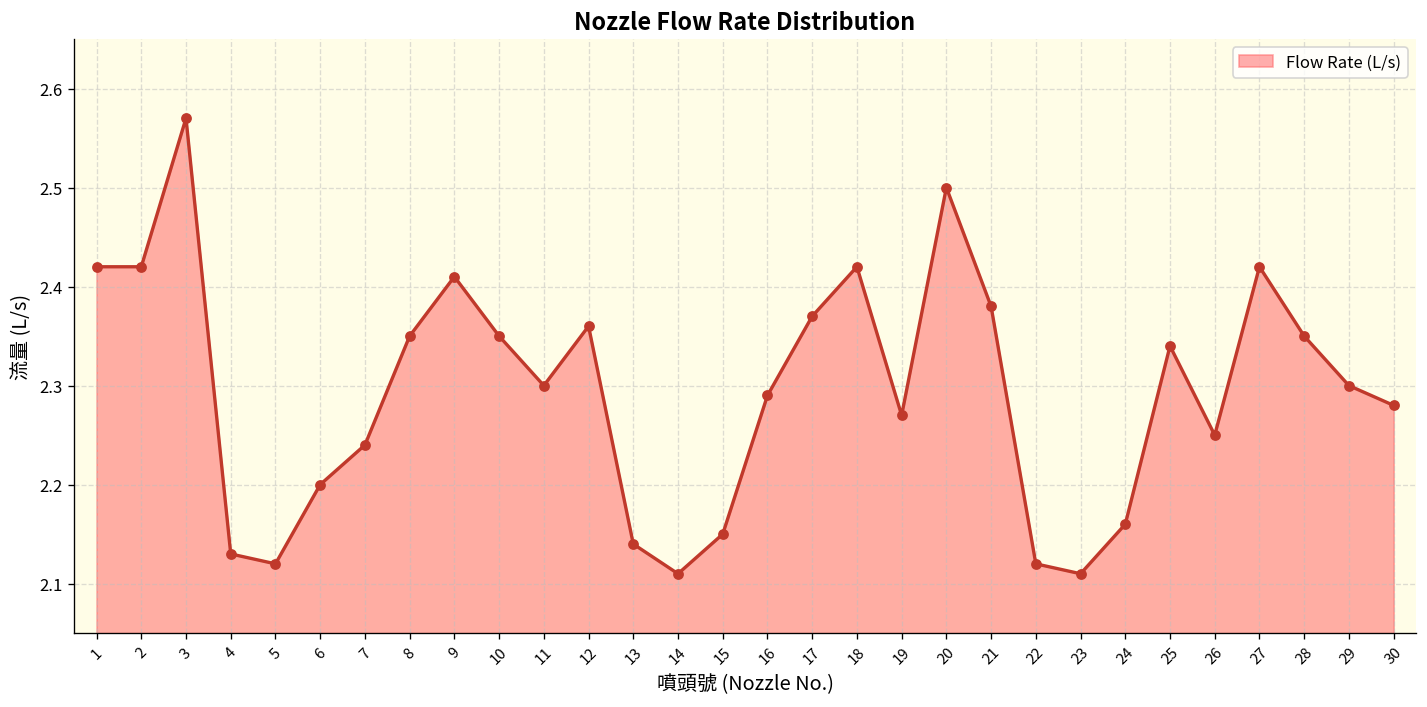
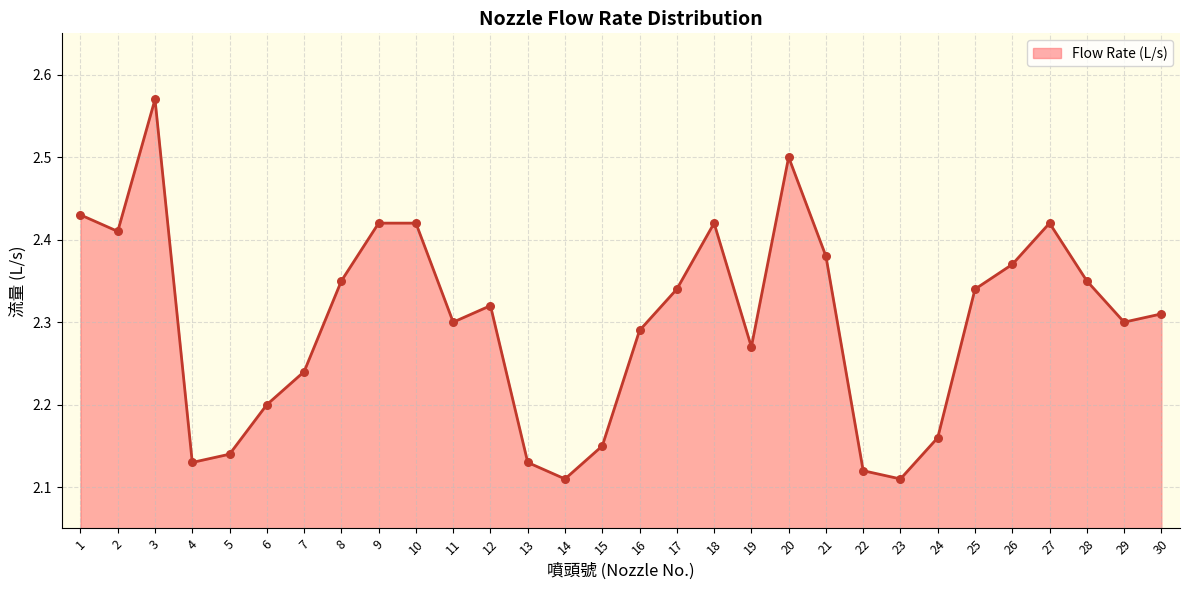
1: 2.42 -> 2.43
2: 2.42 -> 2.41
5: 2.12 -> 2.14
9: 2.41 -> 2.42
10: 2.35 -> 2.42
12: 2.36 -> 2.32
13: 2.14 -> 2.13
17: 2.37 -> 2.34
26: 2.25 -> 2.37
30: 2.28 -> 2.31
